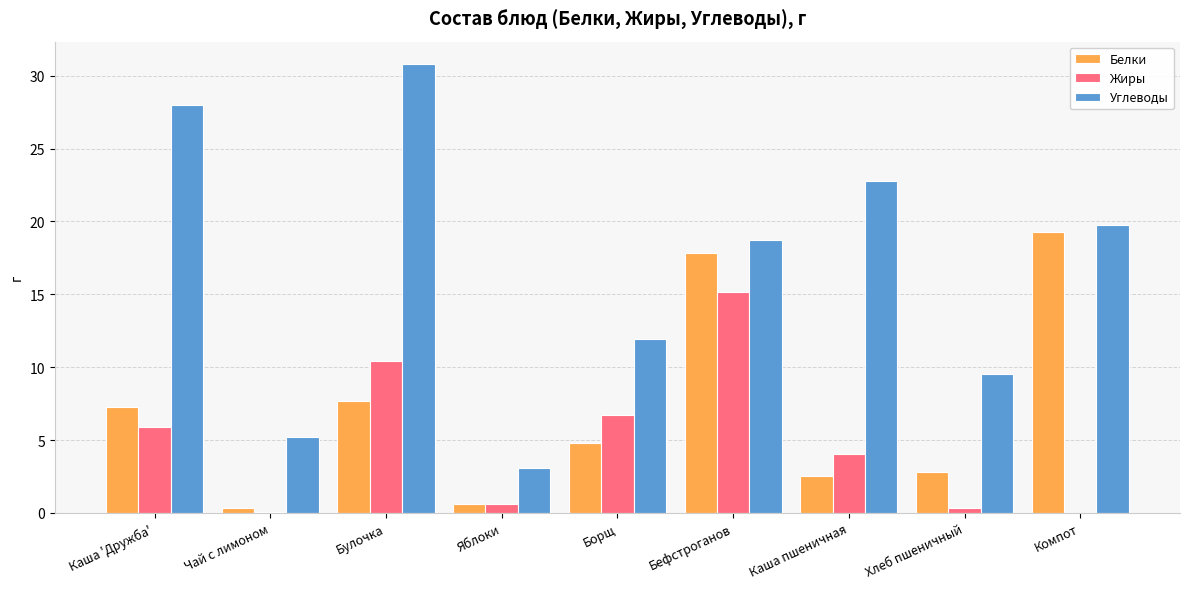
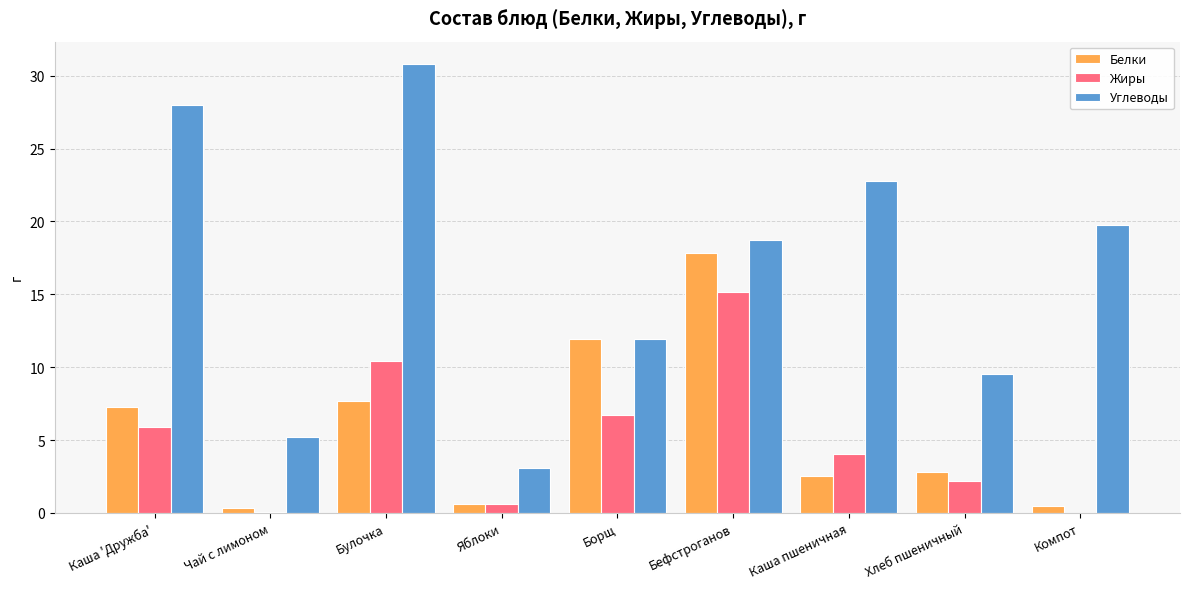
Белки, Борщ: 4.8 -> 11.9
Жиры, Хлеб пшеничный: 0.3 -> 2.2
Белки, Компот: 19.3 -> 0.5
